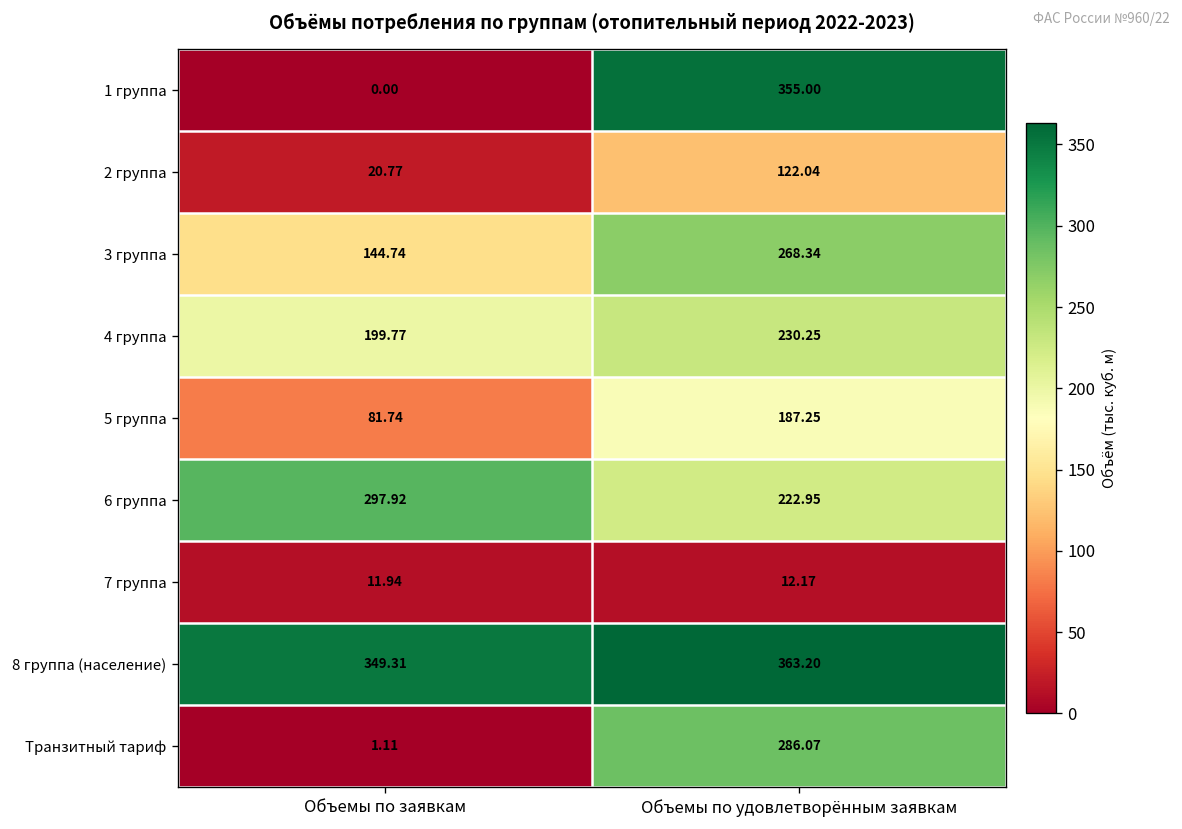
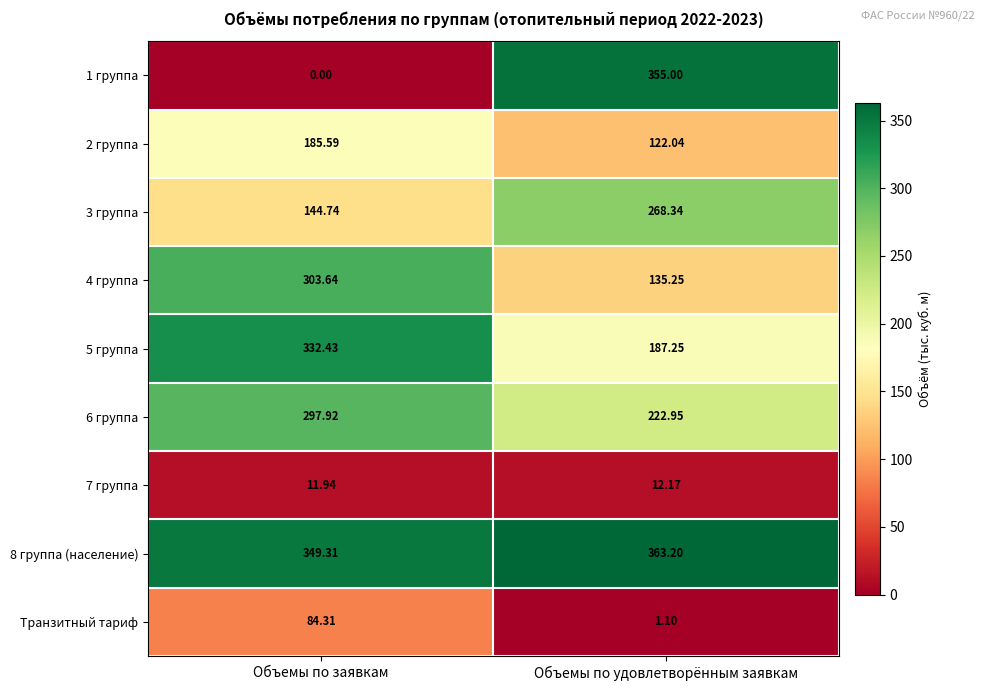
2 группа, Объемы по заявкам: 20.77 -> 185.59
4 группа, Объемы по заявкам: 199.77 -> 303.64
4 группа, Объемы по удовлетворённым заявкам: 230.25 -> 135.25
5 группа, Объемы по заявкам: 81.74 -> 332.43
Транзитный тариф, Объемы по заявкам: 1.11 -> 84.31
Транзитный тариф, Объемы по удовлетворённым заявкам: 286.07 -> 1.10
